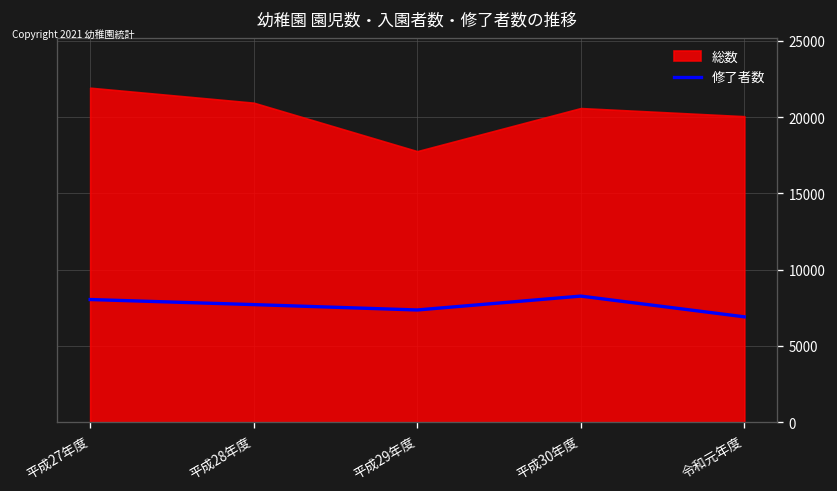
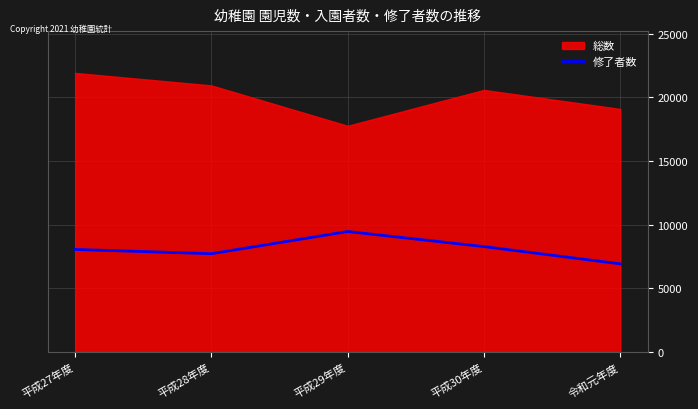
修了者数, 平成29年度: 7400 -> 9500
総数, 令和元年度: 20100 -> 19100
